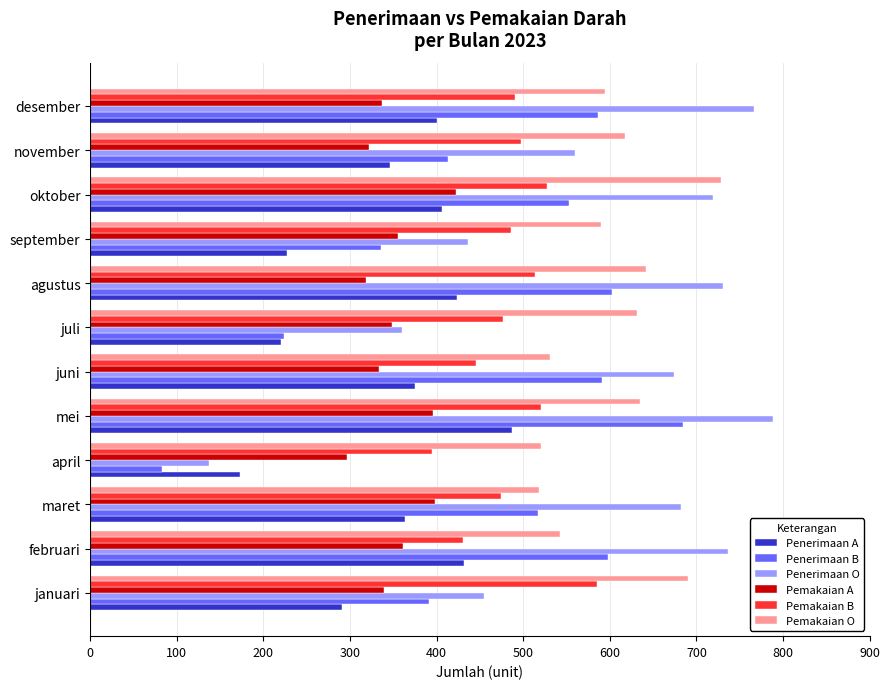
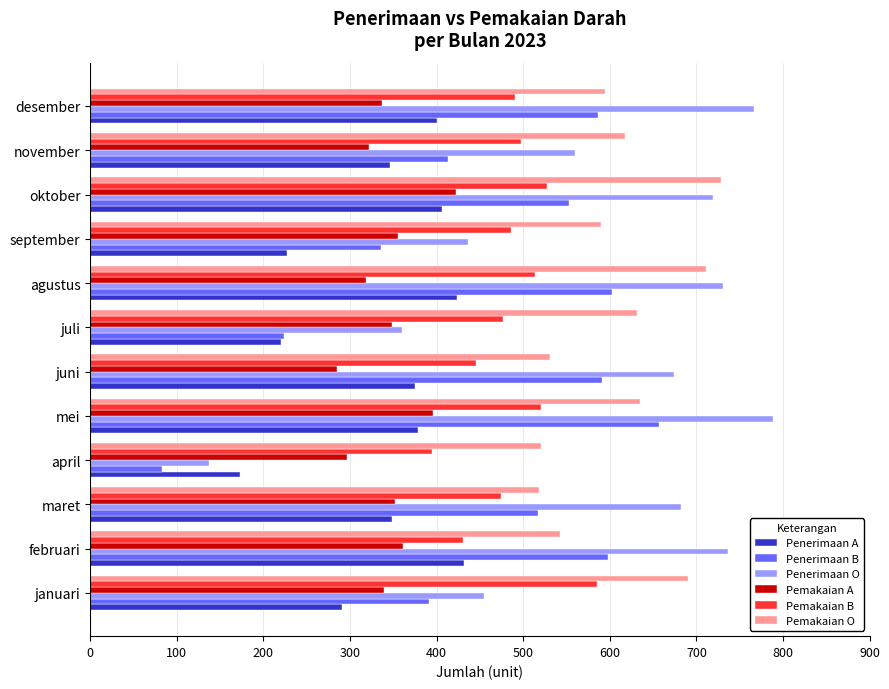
Pemakaian O, agustus: 640 -> 710
Pemakaian A, juni: 330 -> 290
Penerimaan B, mei: 680 -> 660
Penerimaan A, mei: 490 -> 380
Pemakaian A, maret: 400 -> 350
Penerimaan A, maret: 360 -> 350
